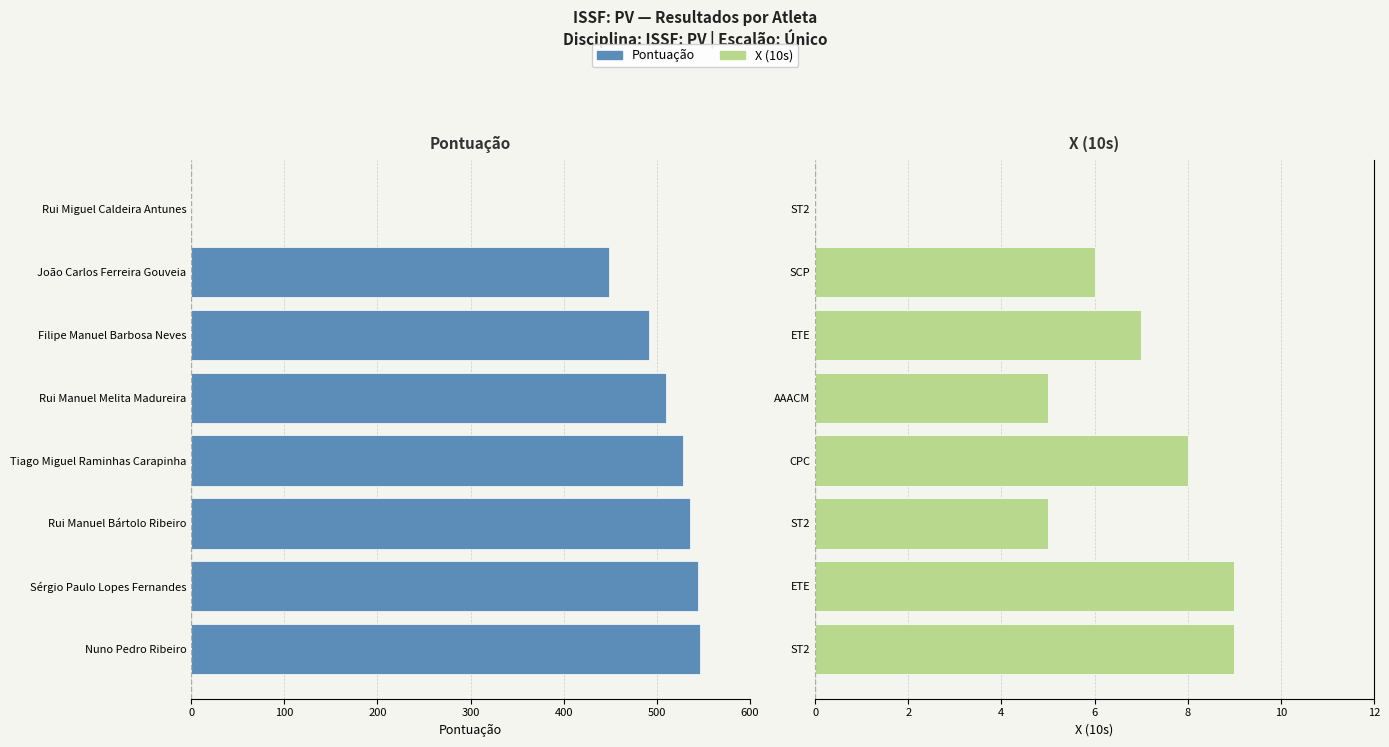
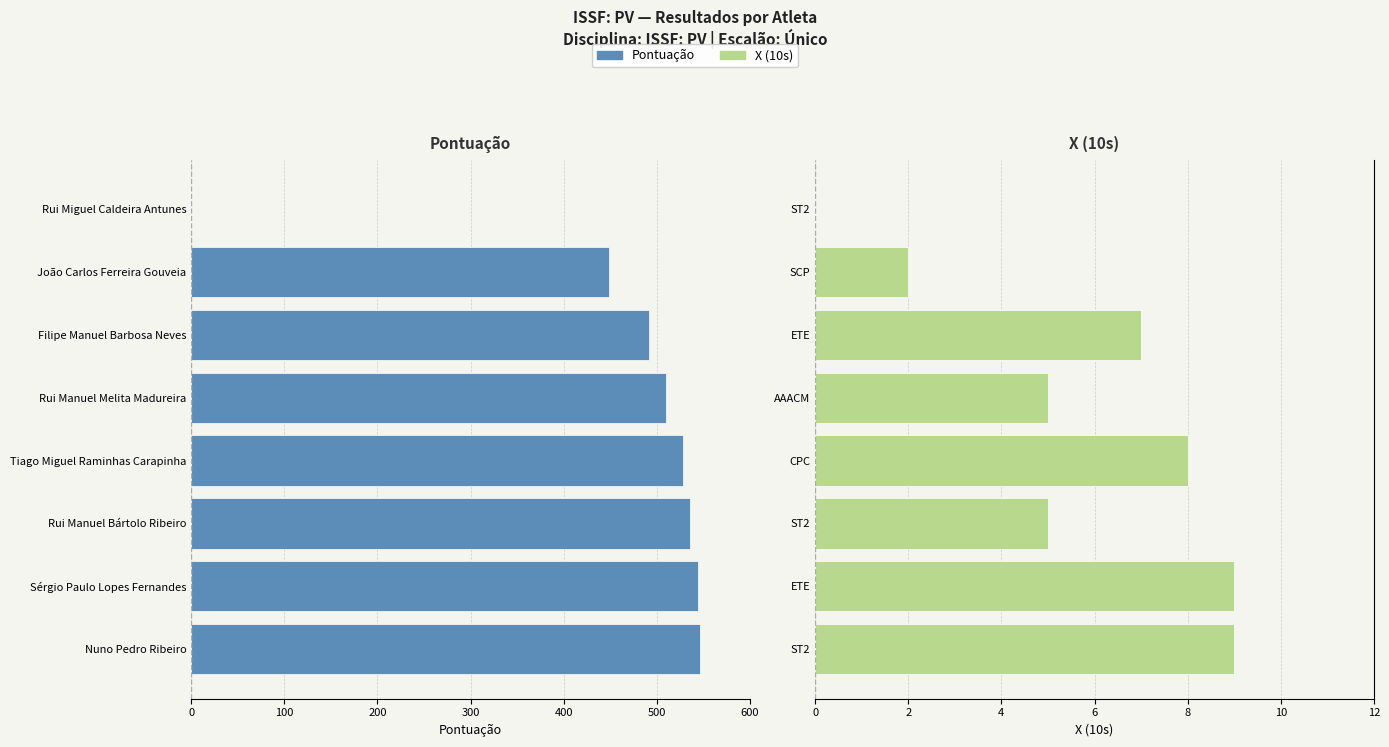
X (10s), SCP: 6 -> 2
